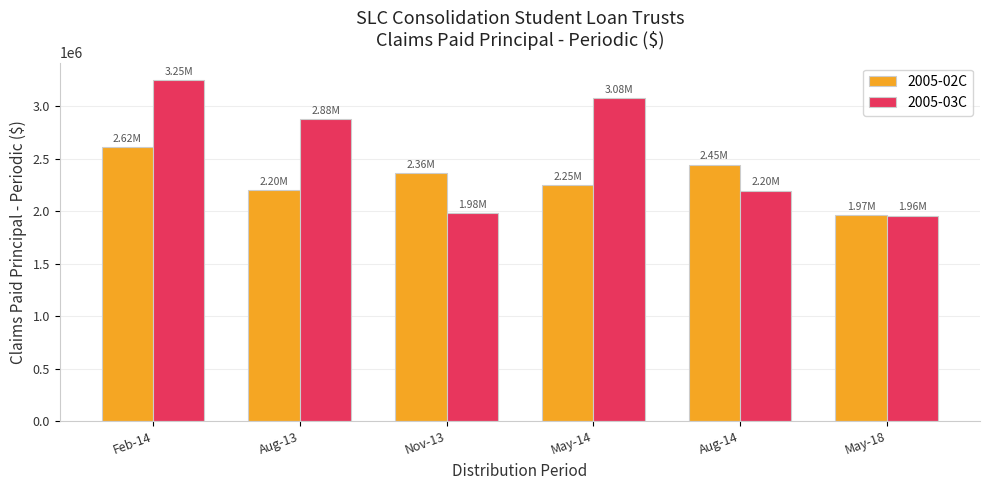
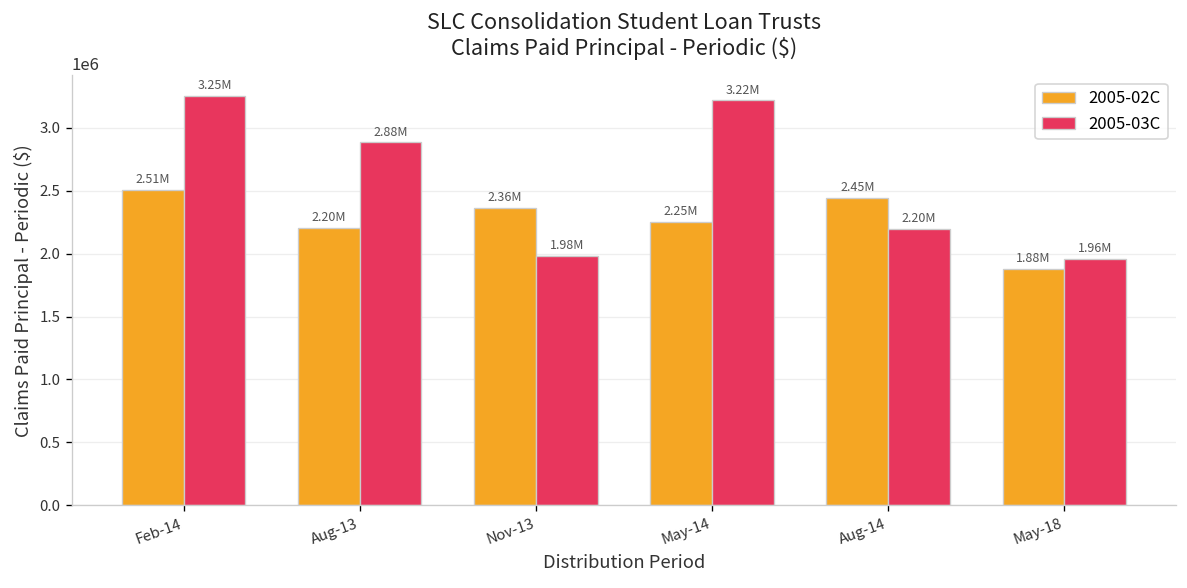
2005-02C, Feb-14: 2.62M -> 2.51M
2005-03C, May-14: 3.08M -> 3.22M
2005-02C, May-18: 1.97M -> 1.88M
